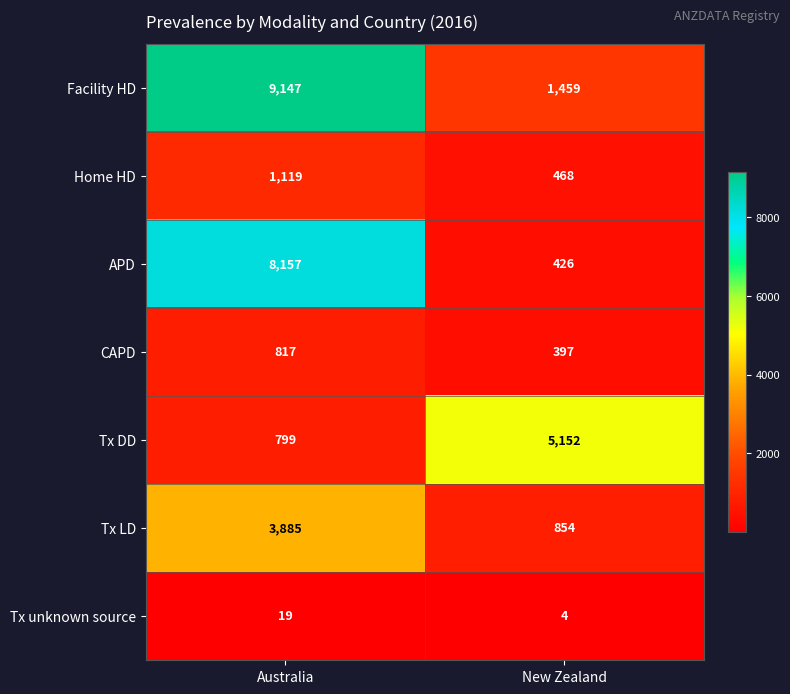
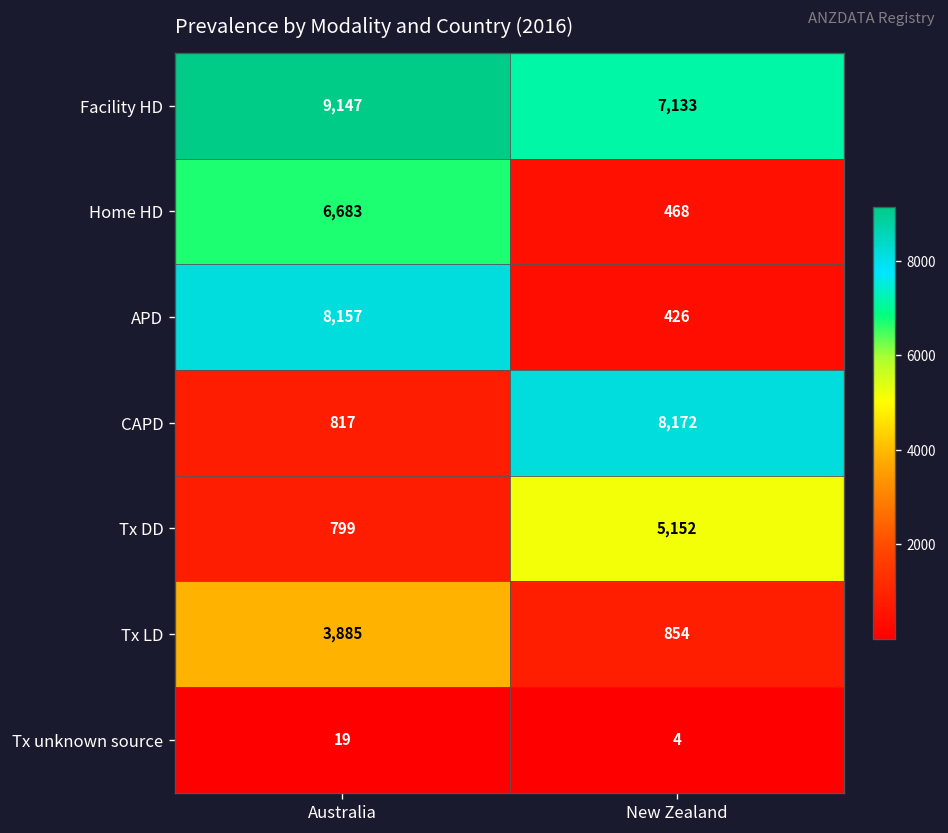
Facility HD, New Zealand: 1,459 -> 7,133
Home HD, Australia: 1,119 -> 6,683
CAPD, New Zealand: 397 -> 8,172
